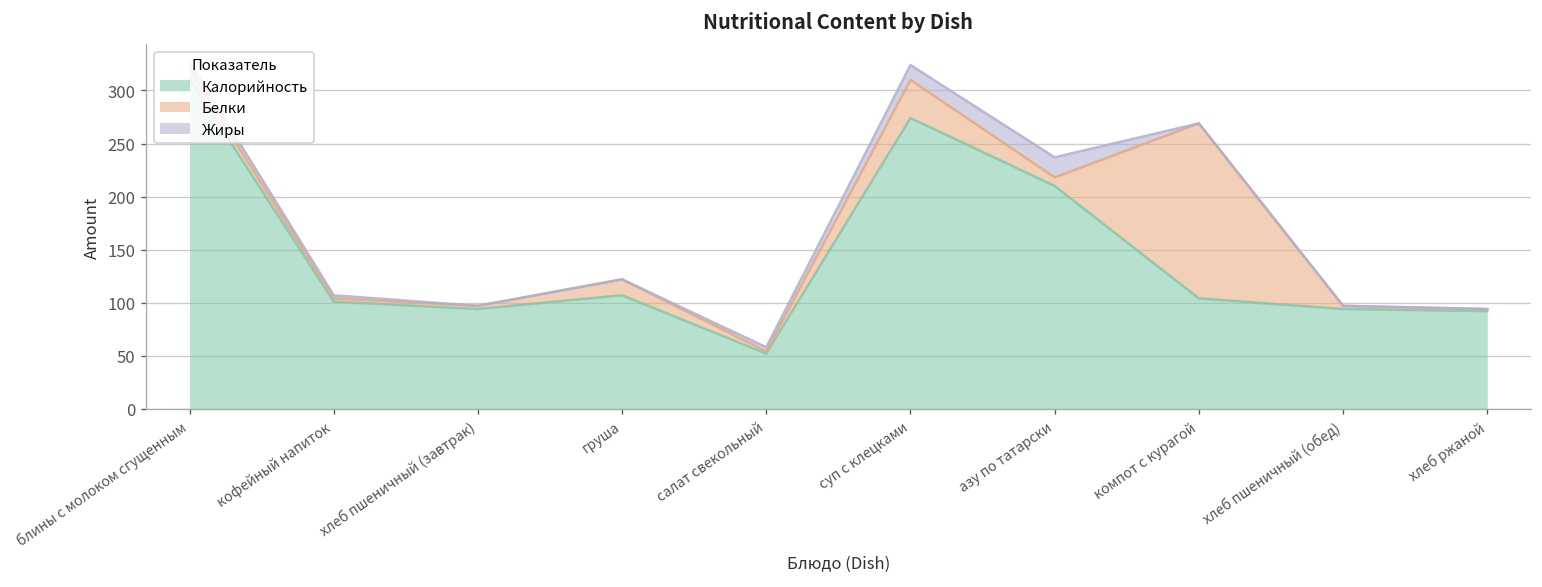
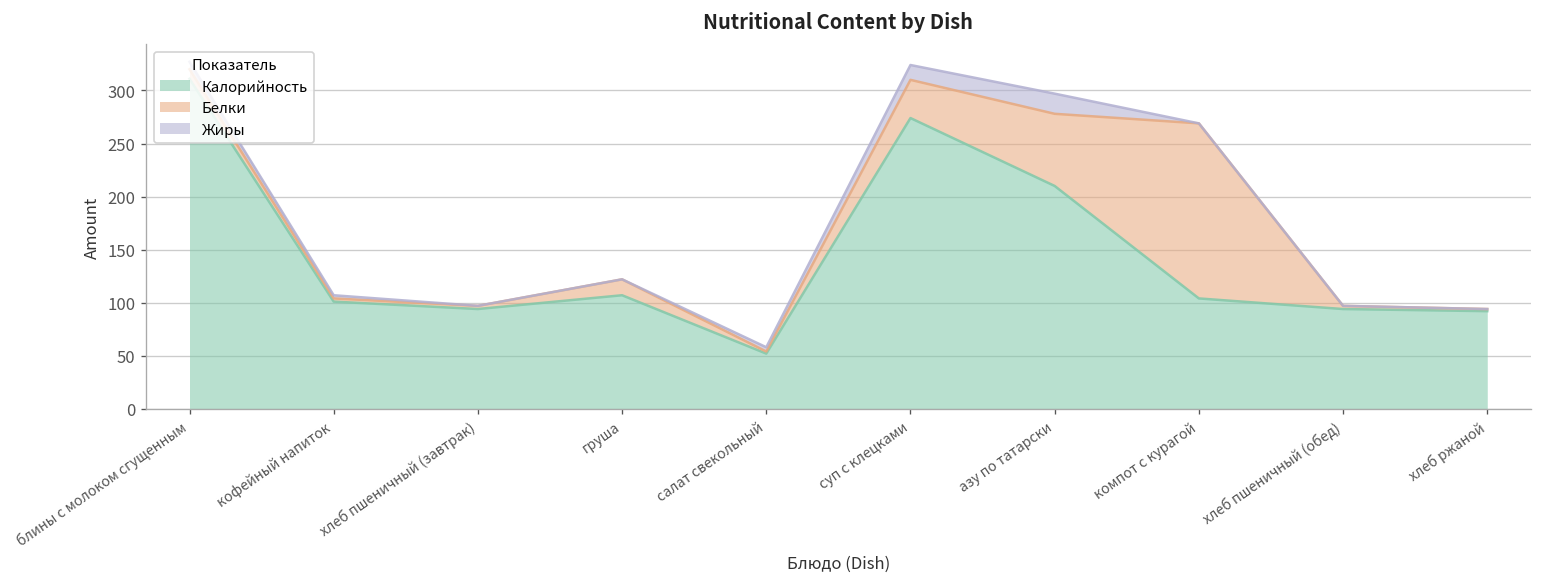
Белки, азу по татарски: 10 -> 70
